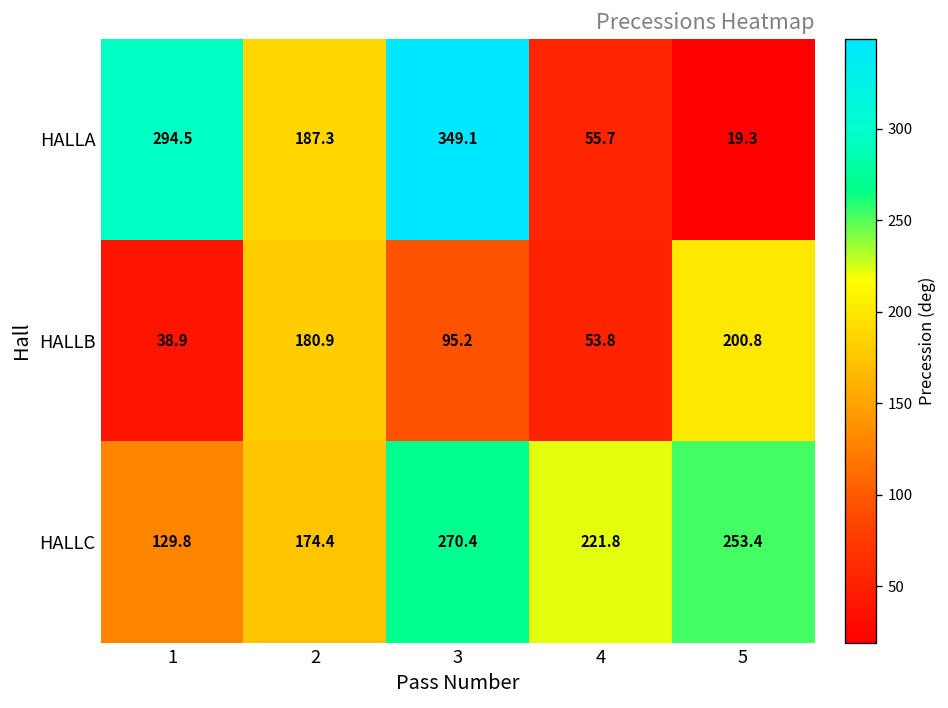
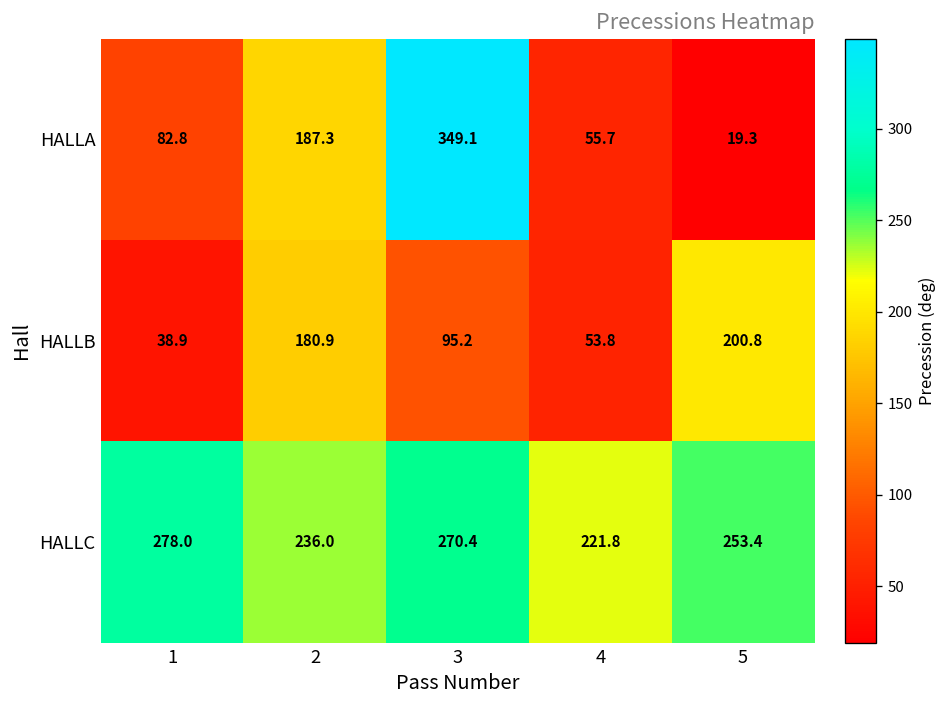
HALLA, 1: 294.5 -> 82.8
HALLC, 1: 129.8 -> 278.0
HALLC, 2: 174.4 -> 236.0
